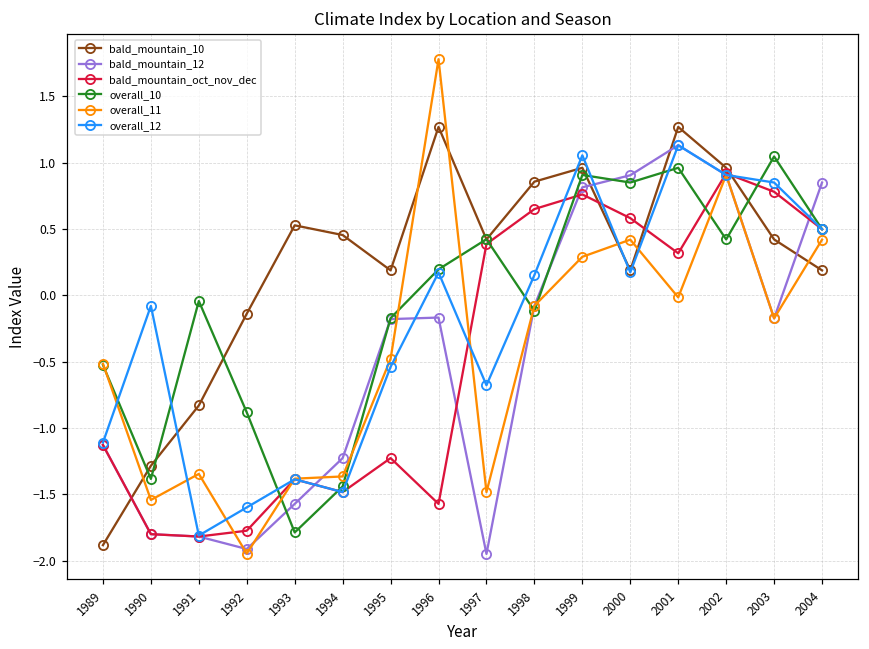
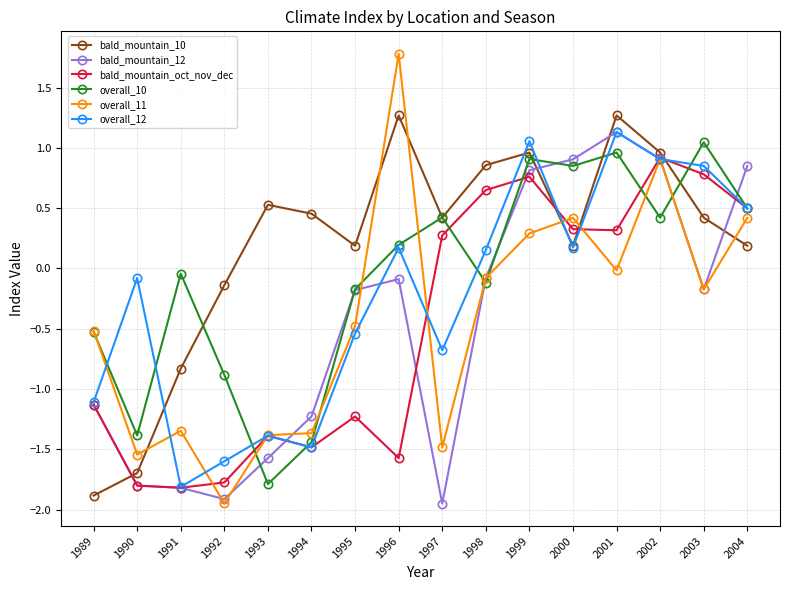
bald_mountain_10, 1990: -1.29 -> -1.70
bald_mountain_12, 1996: -0.17 -> -0.09
bald_mountain_oct_nov_dec, 1997: 0.39 -> 0.27
bald_mountain_oct_nov_dec, 2000: 0.58 -> 0.33
